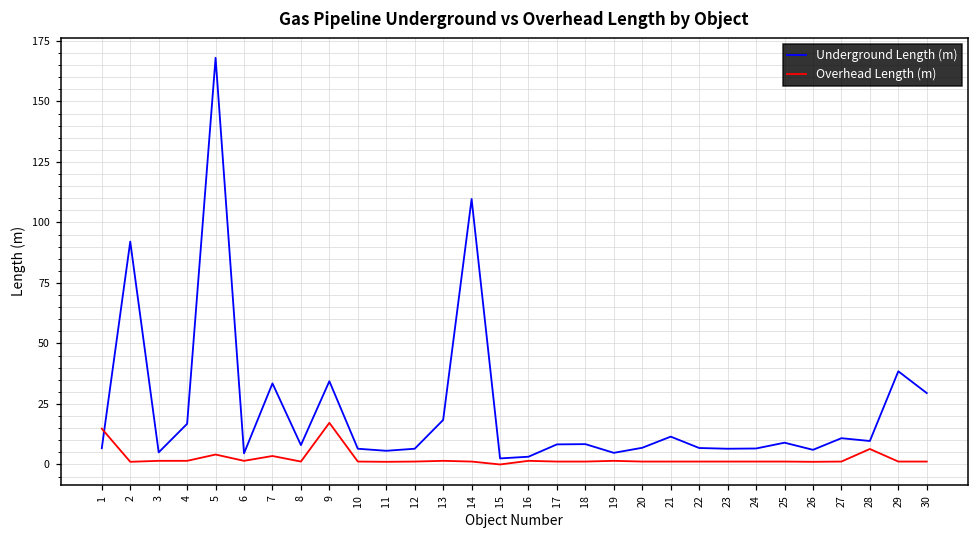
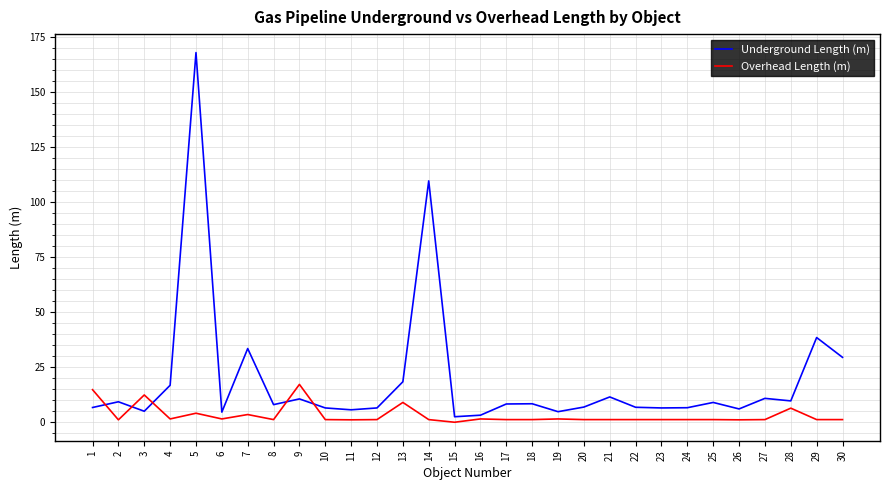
Underground Length (m), 2: 92 -> 9
Overhead Length (m), 3: 2 -> 12
Underground Length (m), 9: 34 -> 11
Overhead Length (m), 13: 2 -> 9
